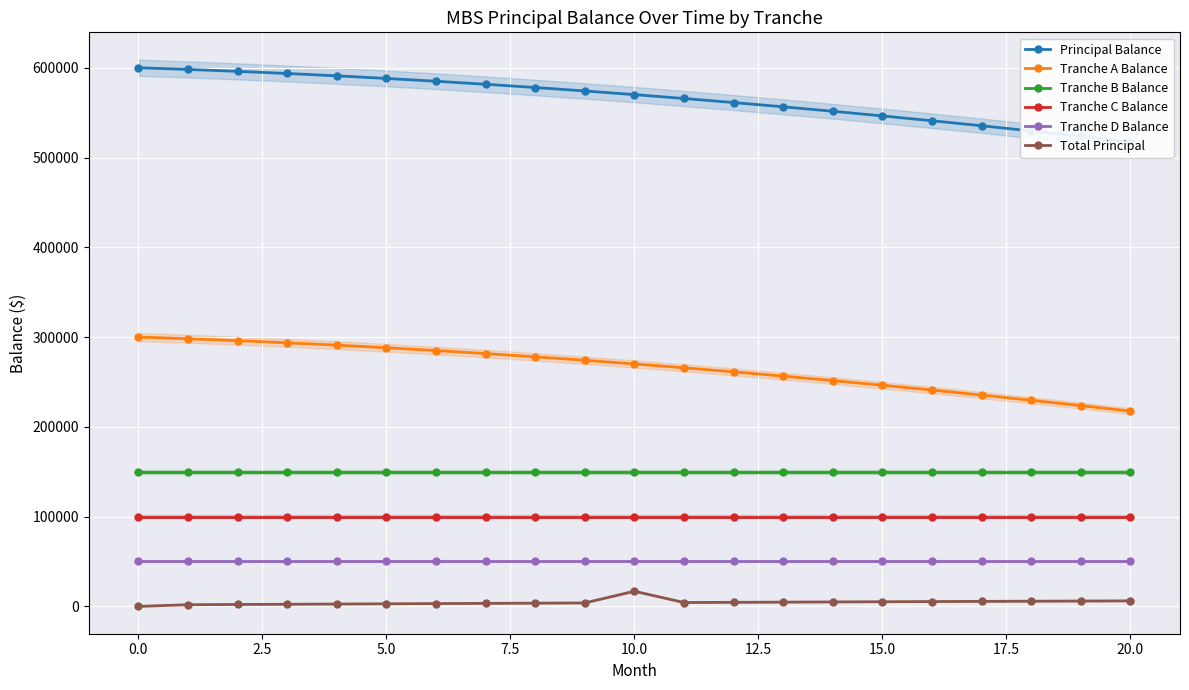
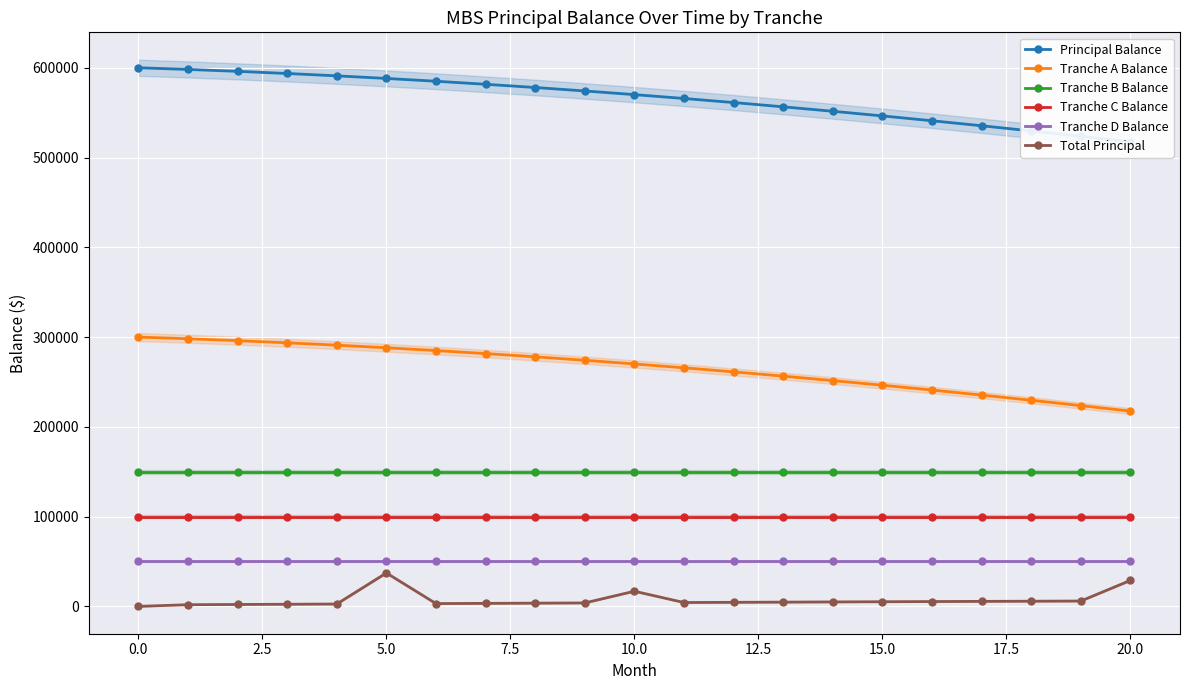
Total Principal, 5.0: 0 -> 40000
Total Principal, 20.0: 10000 -> 30000
